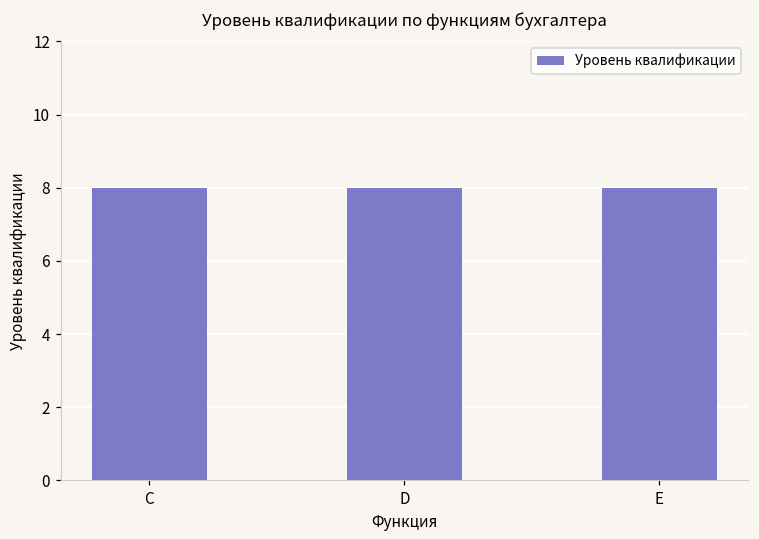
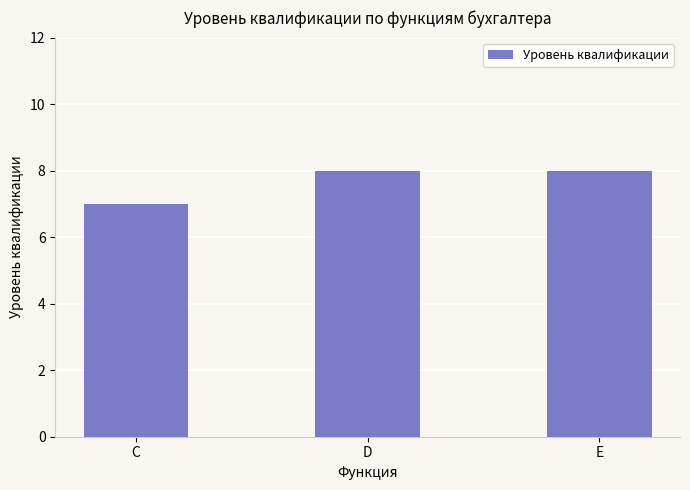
C: 8 -> 7
